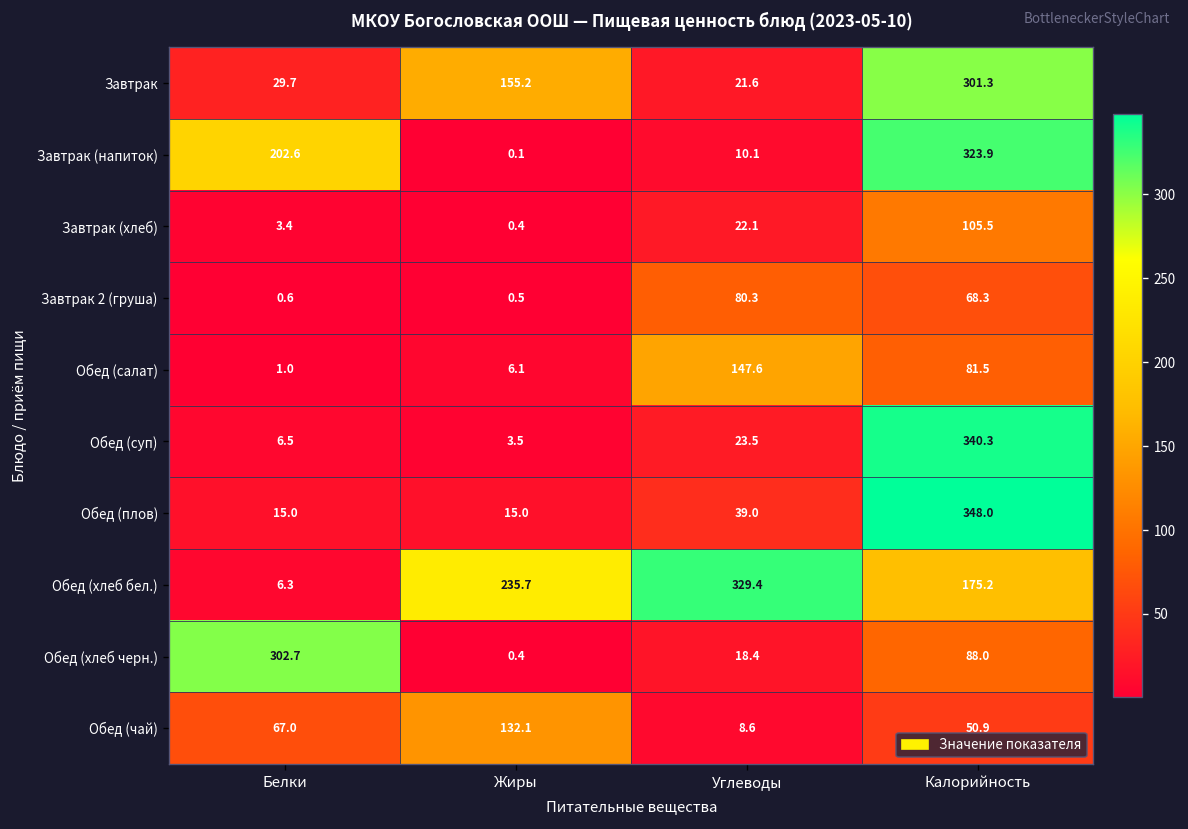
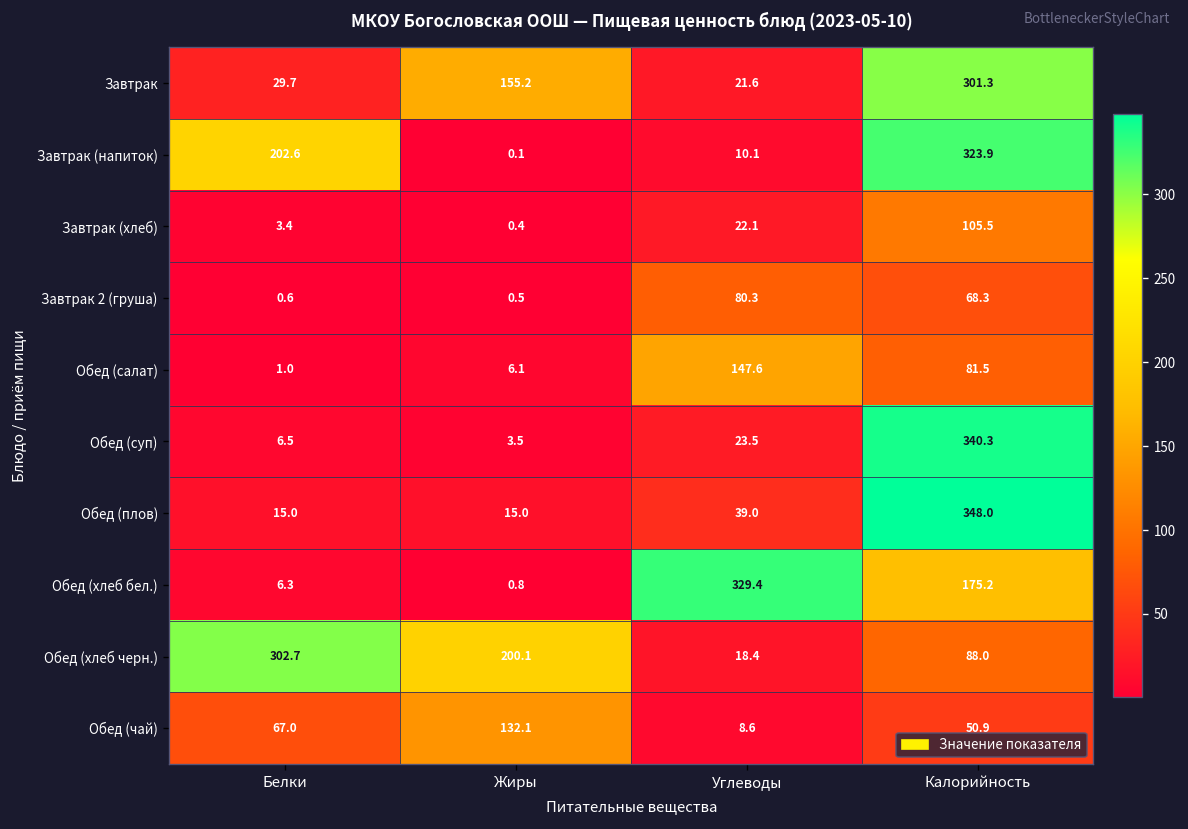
Обед (хлеб бел.), Жиры: 235.7 -> 0.8
Обед (хлеб черн.), Жиры: 0.4 -> 200.1
